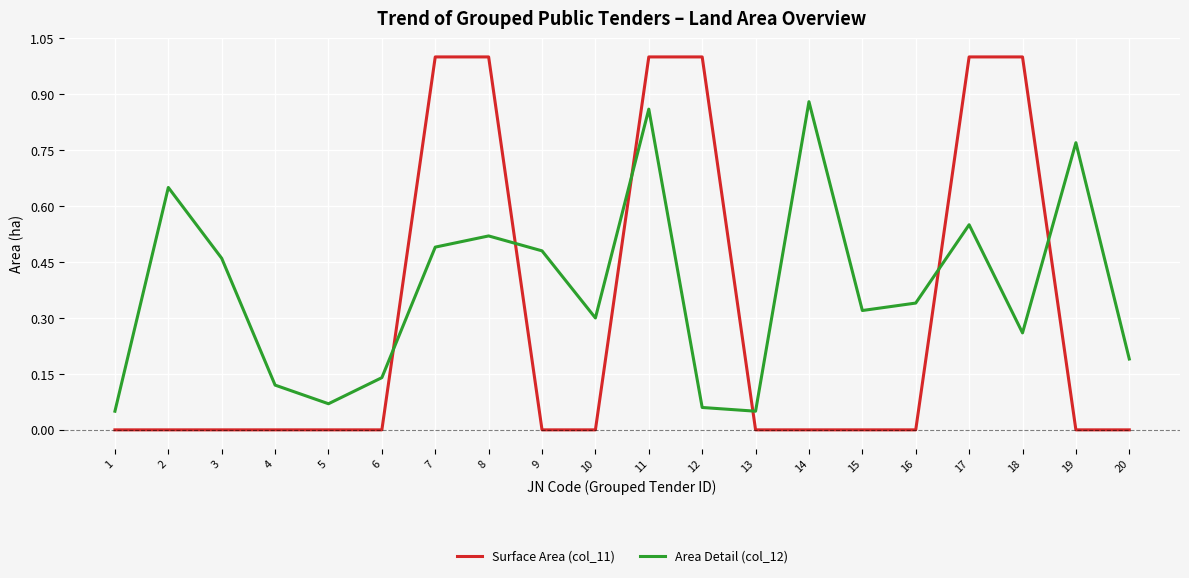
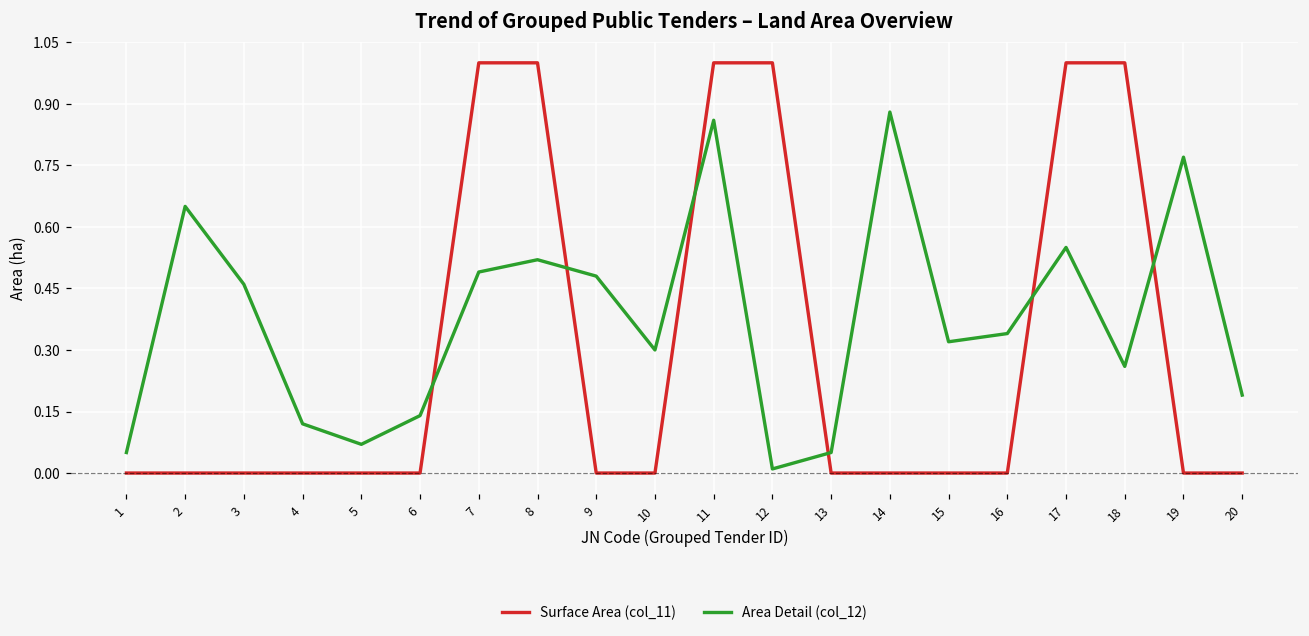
Area Detail (col_12), 12: 0.06 -> 0.01
